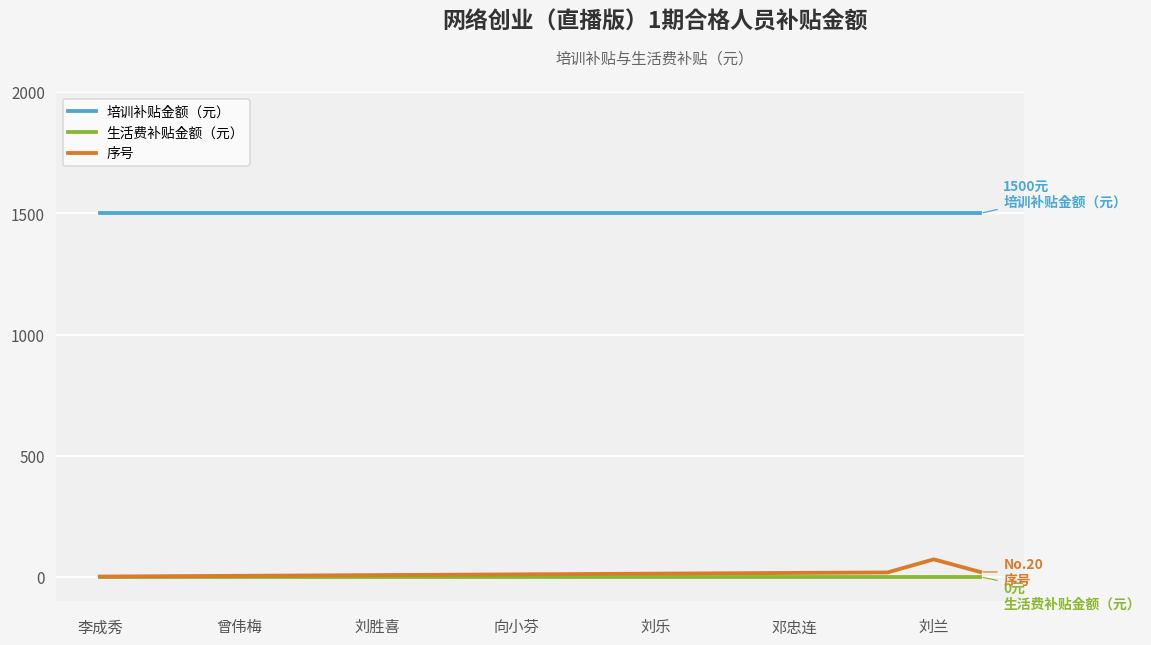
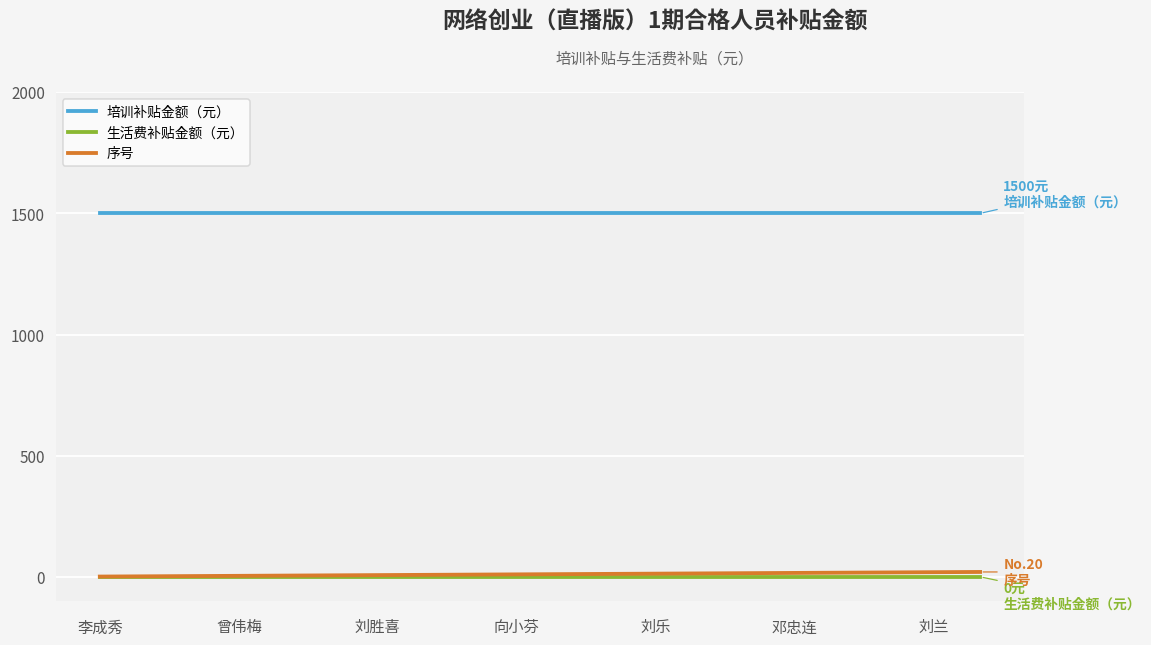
序号, 刘兰: 70 -> 20
